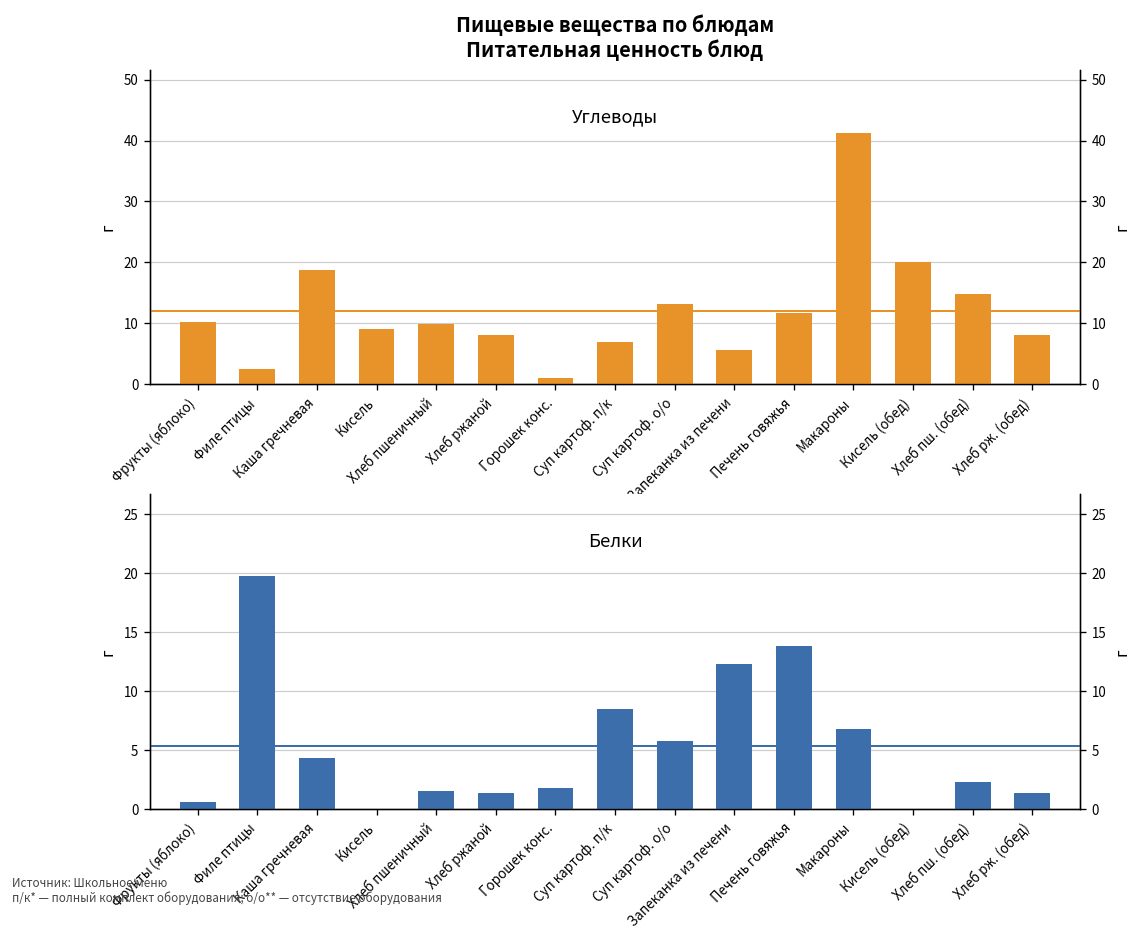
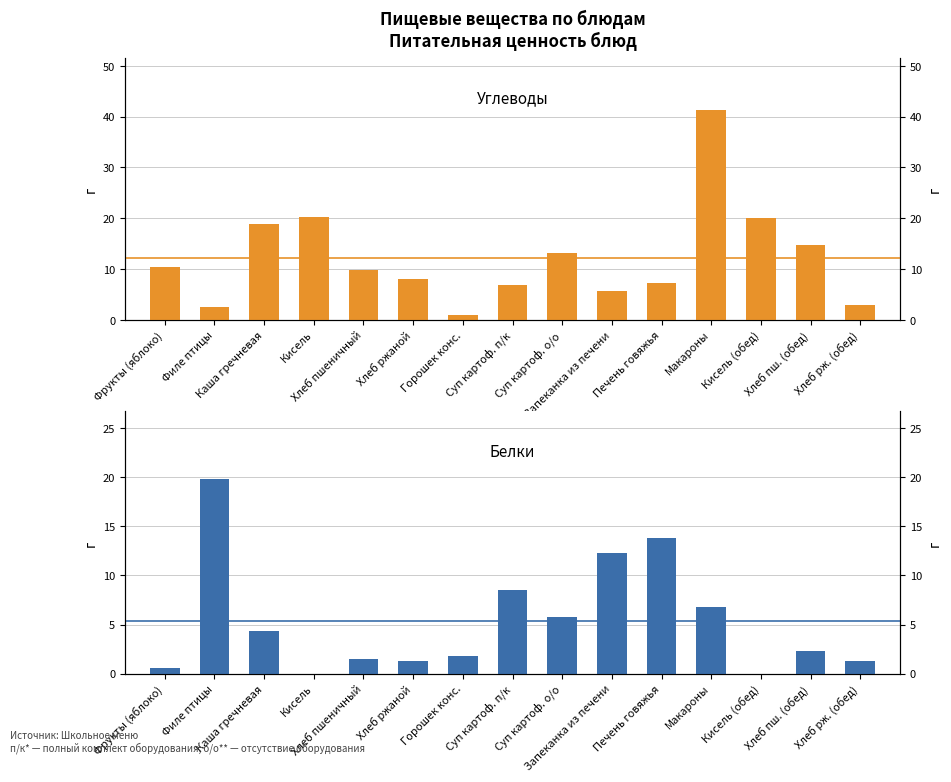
Пищевые вещества по блюдам Питательная ценность блюд, Кисель: 9 -> 20
Пищевые вещества по блюдам Питательная ценность блюд, Печень говяжья: 12 -> 7
Пищевые вещества по блюдам Питательная ценность блюд, Хлеб рж. (обед): 8 -> 3
